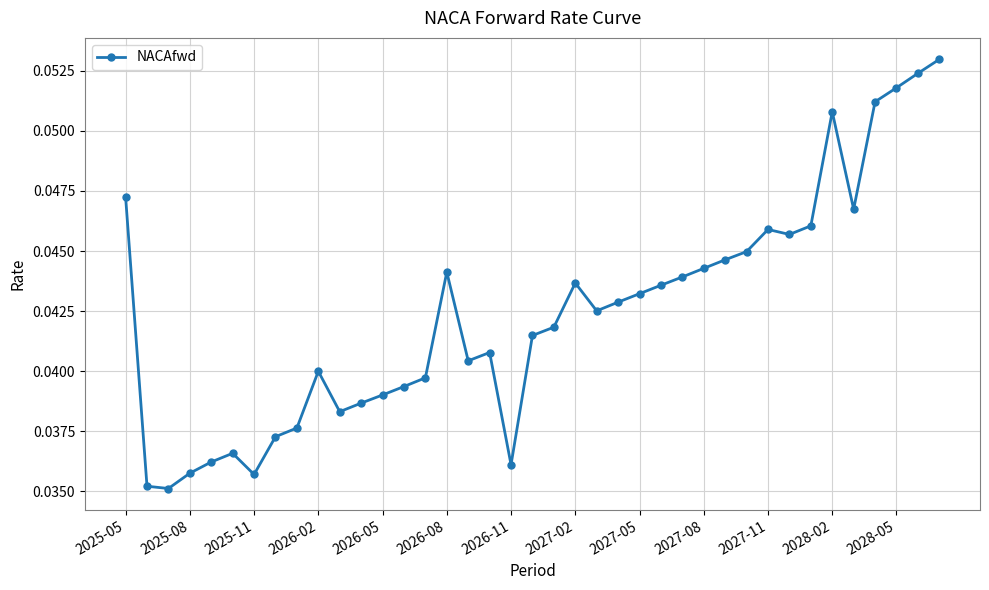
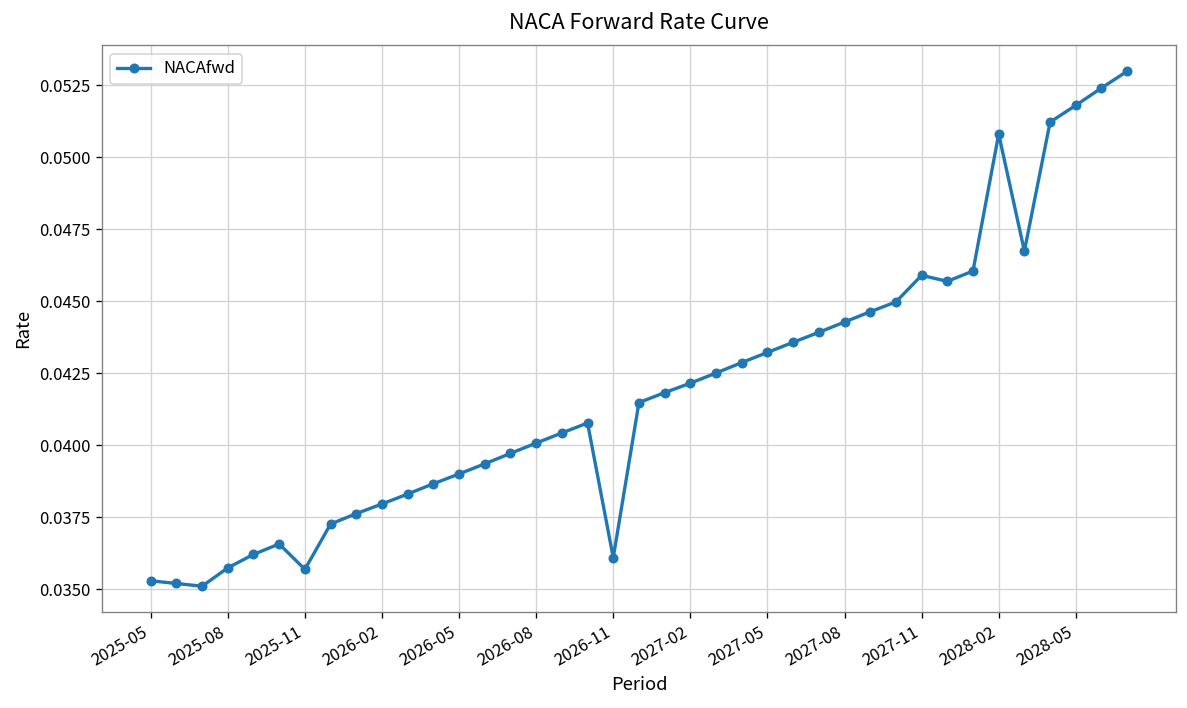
2025-05: 0.0473 -> 0.0353
2026-02: 0.0400 -> 0.0380
2026-08: 0.0441 -> 0.0401
2027-02: 0.0437 -> 0.0422
